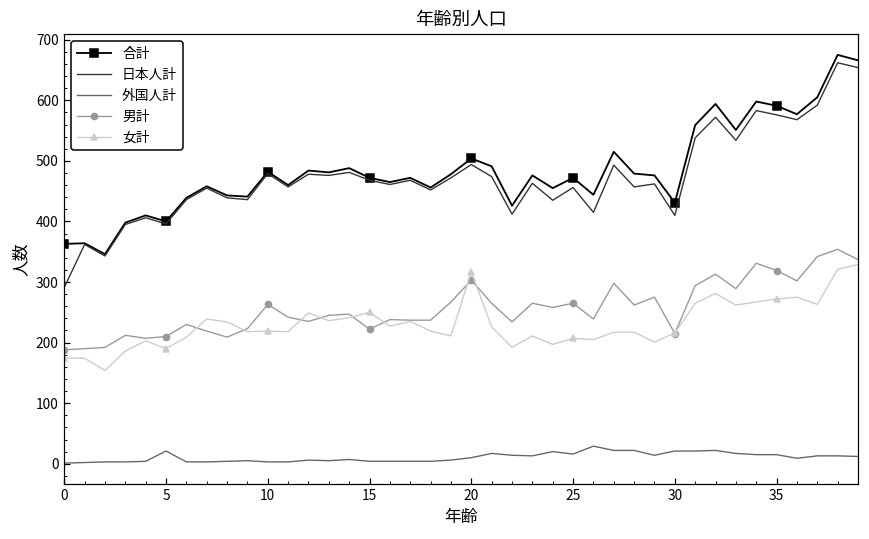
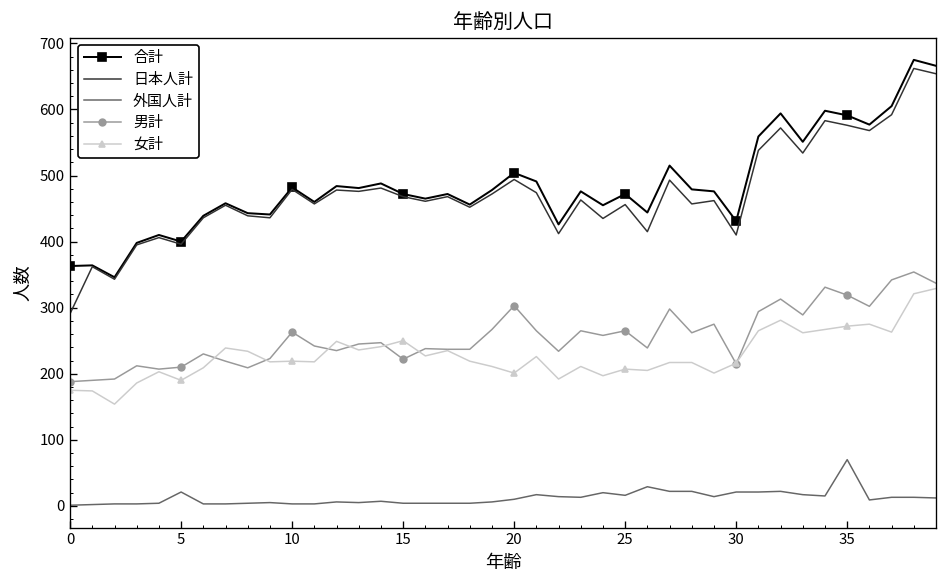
女計, 20: 320 -> 200
外国人計, 35: 20 -> 70
